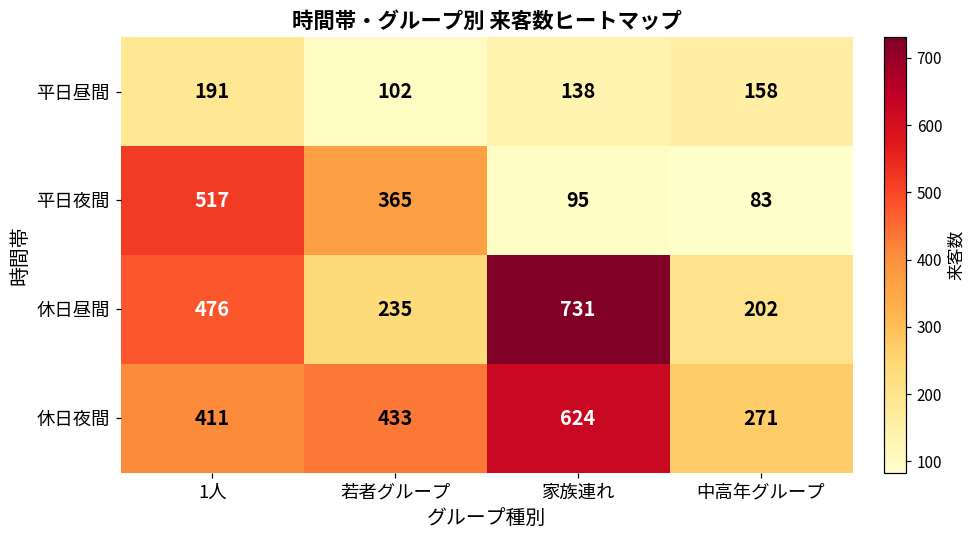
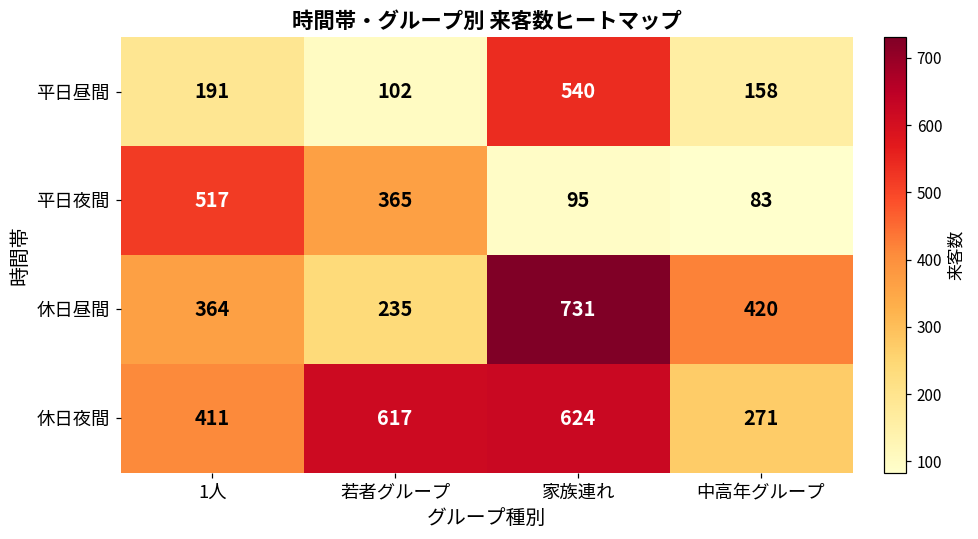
平日昼間, 家族連れ: 138 -> 540
休日昼間, 1人: 476 -> 364
休日昼間, 中高年グループ: 202 -> 420
休日夜間, 若者グループ: 433 -> 617
